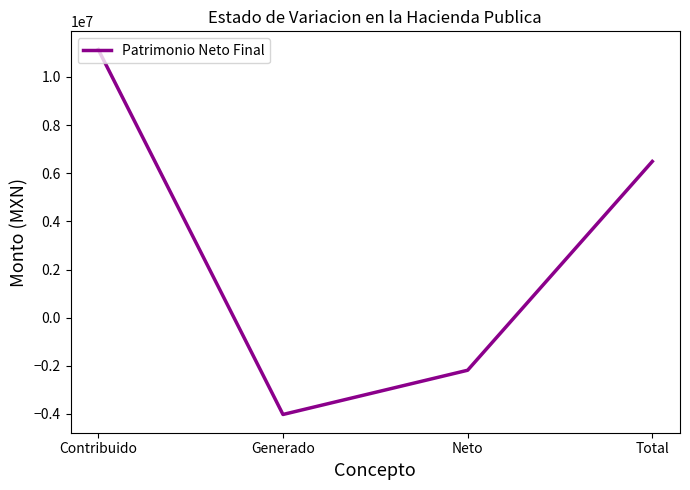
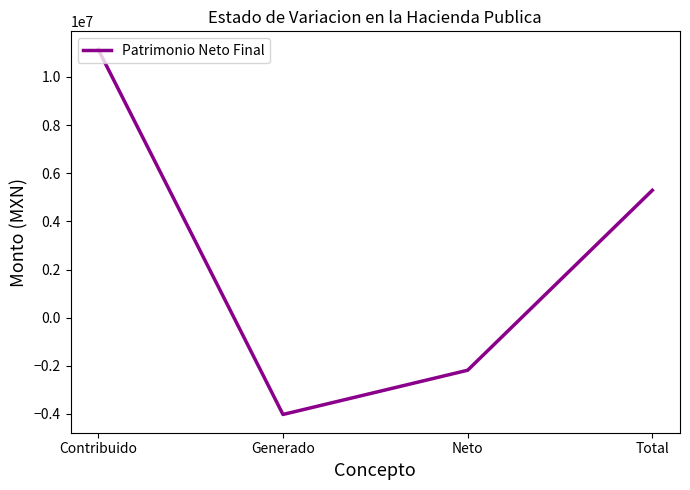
Total: 6500000 -> 5300000
